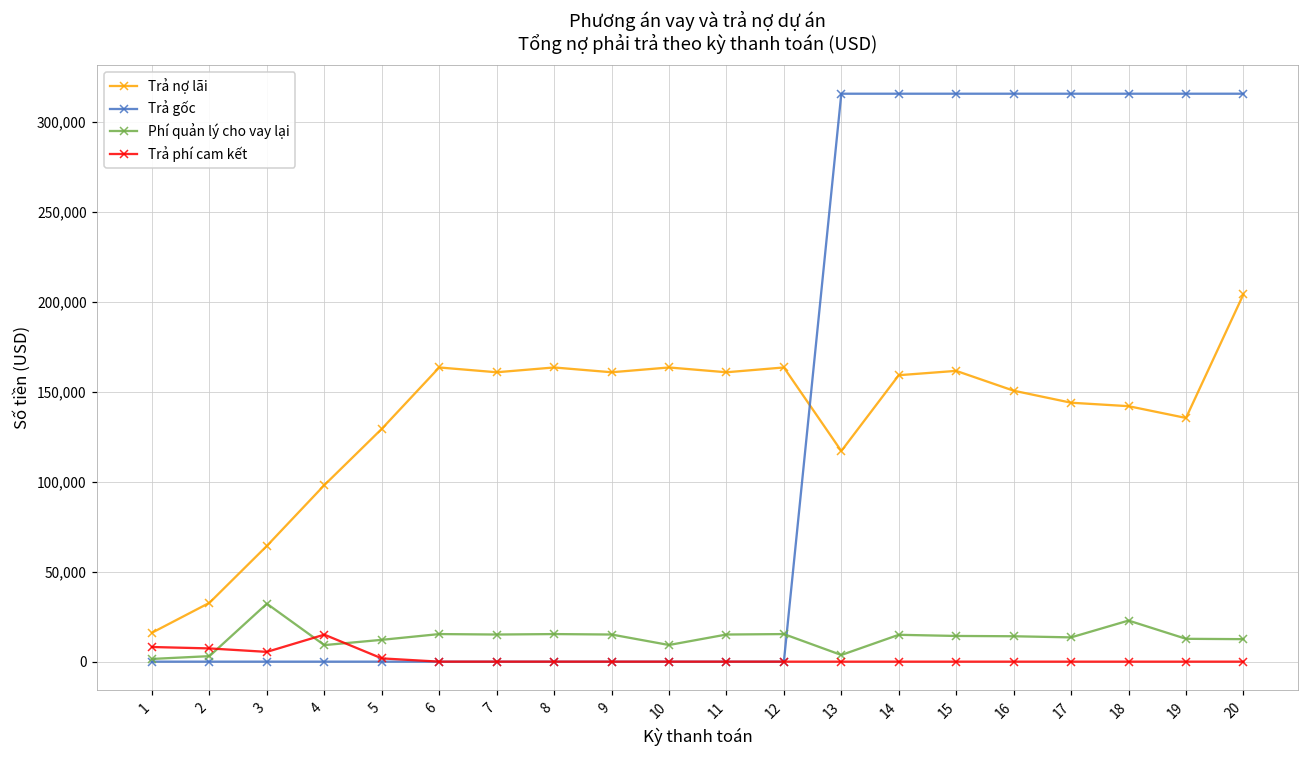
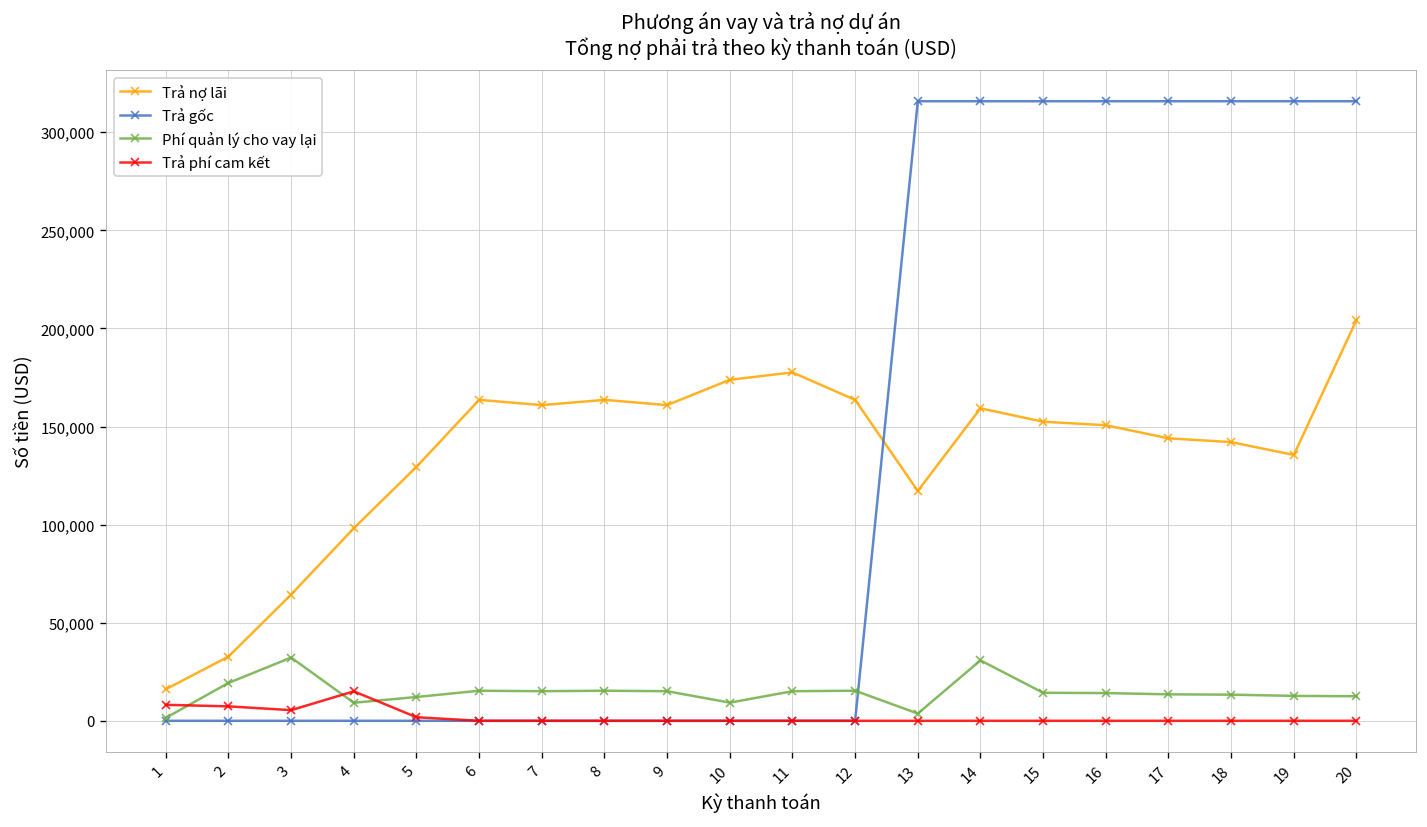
Phí quản lý cho vay lại, 2: 3,000 -> 19,000
Trả nợ lãi, 10: 164,000 -> 174,000
Trả nợ lãi, 11: 161,000 -> 178,000
Phí quản lý cho vay lại, 14: 15,000 -> 31,000
Trả nợ lãi, 15: 162,000 -> 152,000
Phí quản lý cho vay lại, 18: 23,000 -> 13,000
